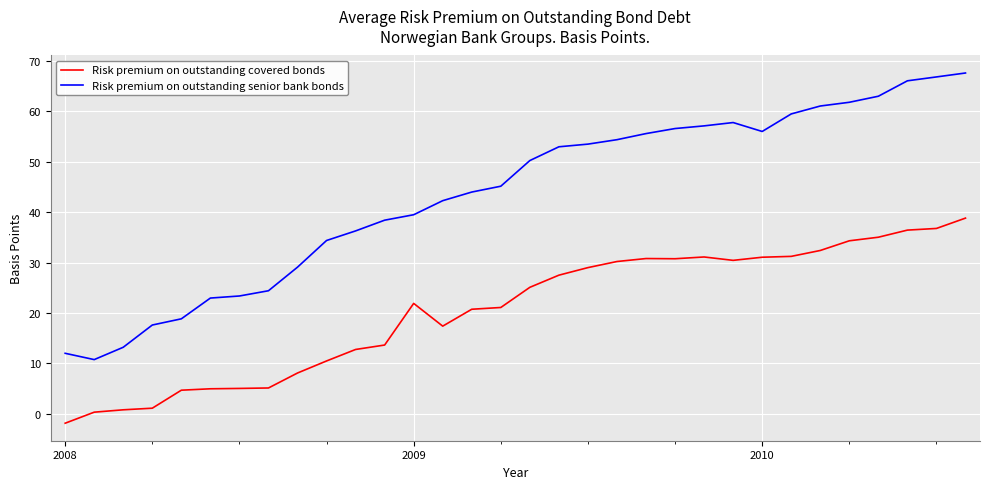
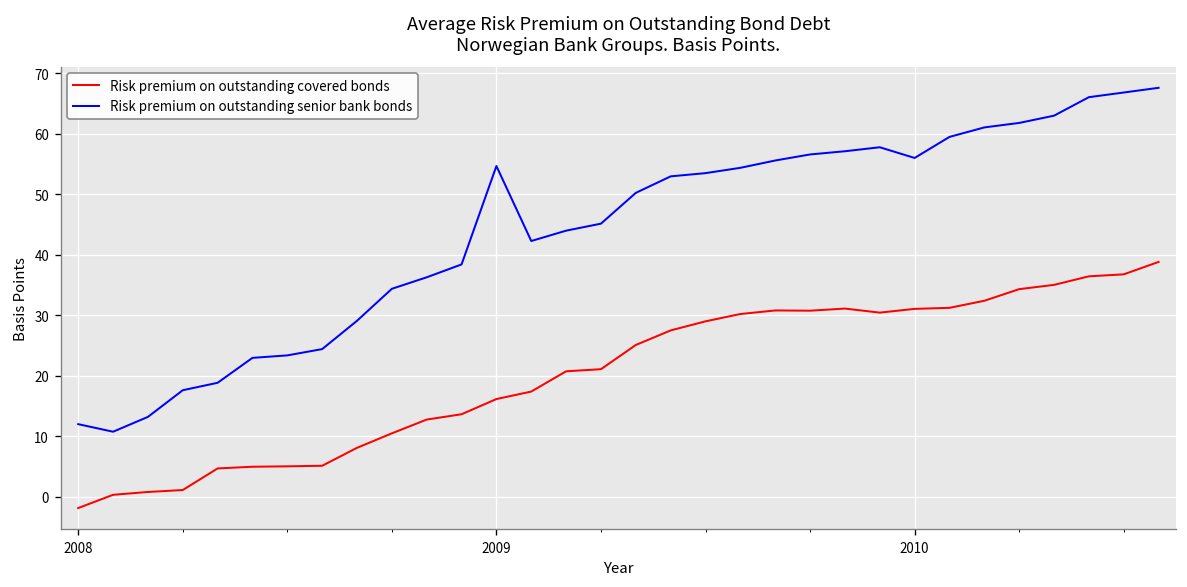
Risk premium on outstanding covered bonds, 2009: 22 -> 16
Risk premium on outstanding senior bank bonds, 2009: 39 -> 55
